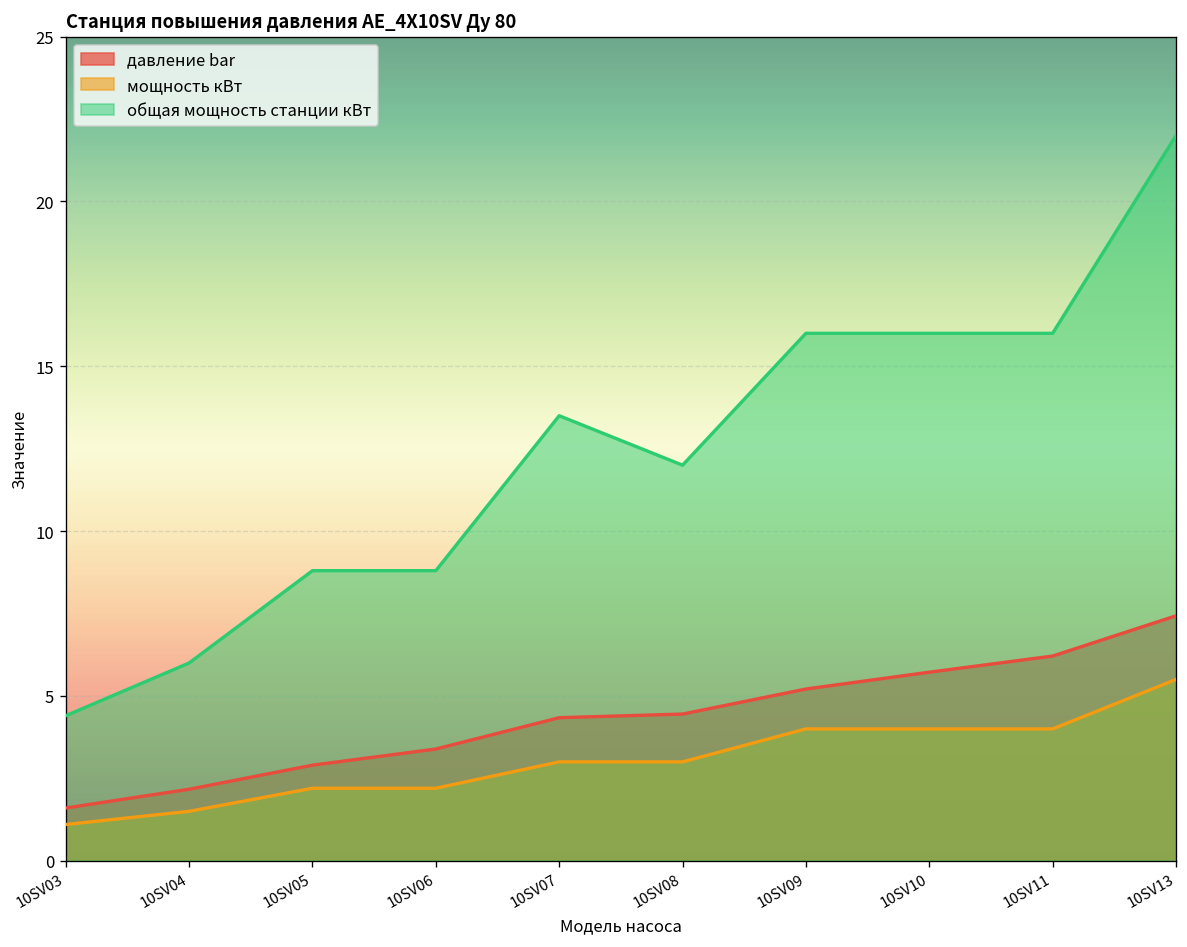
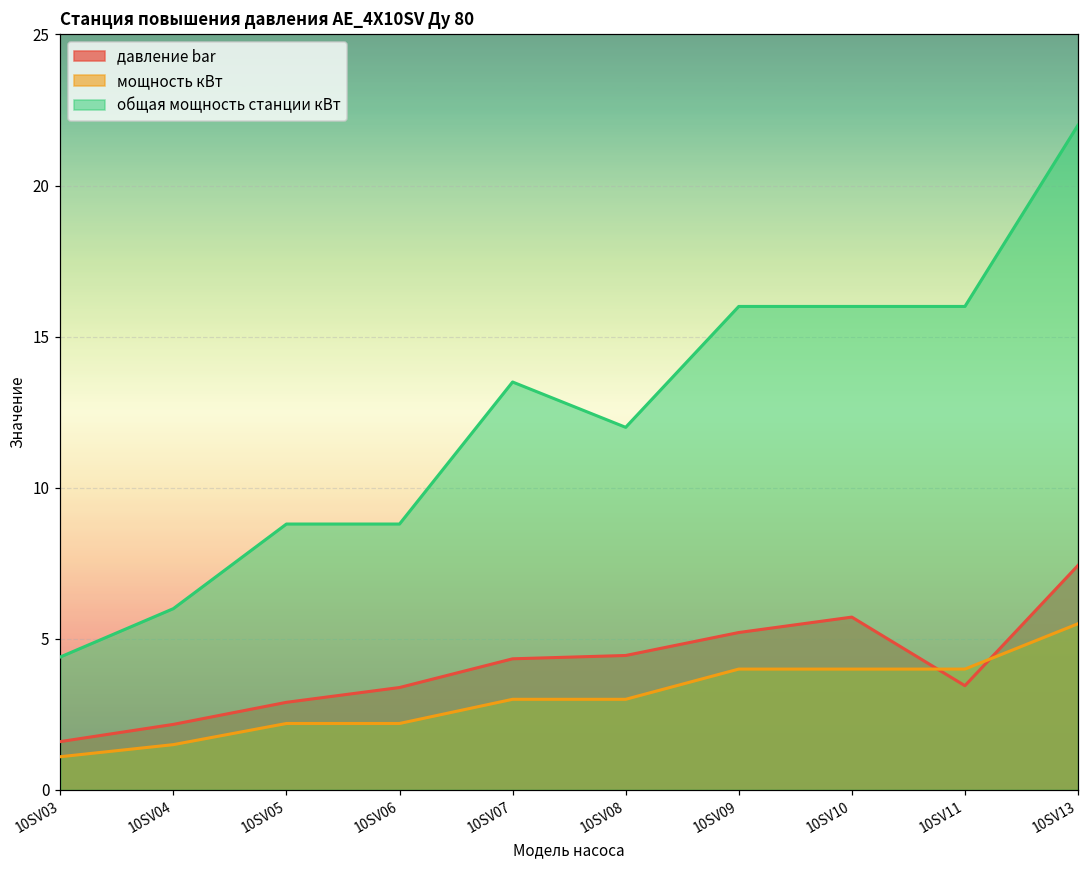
давление bar, 10SV11: 6.2 -> 3.5
